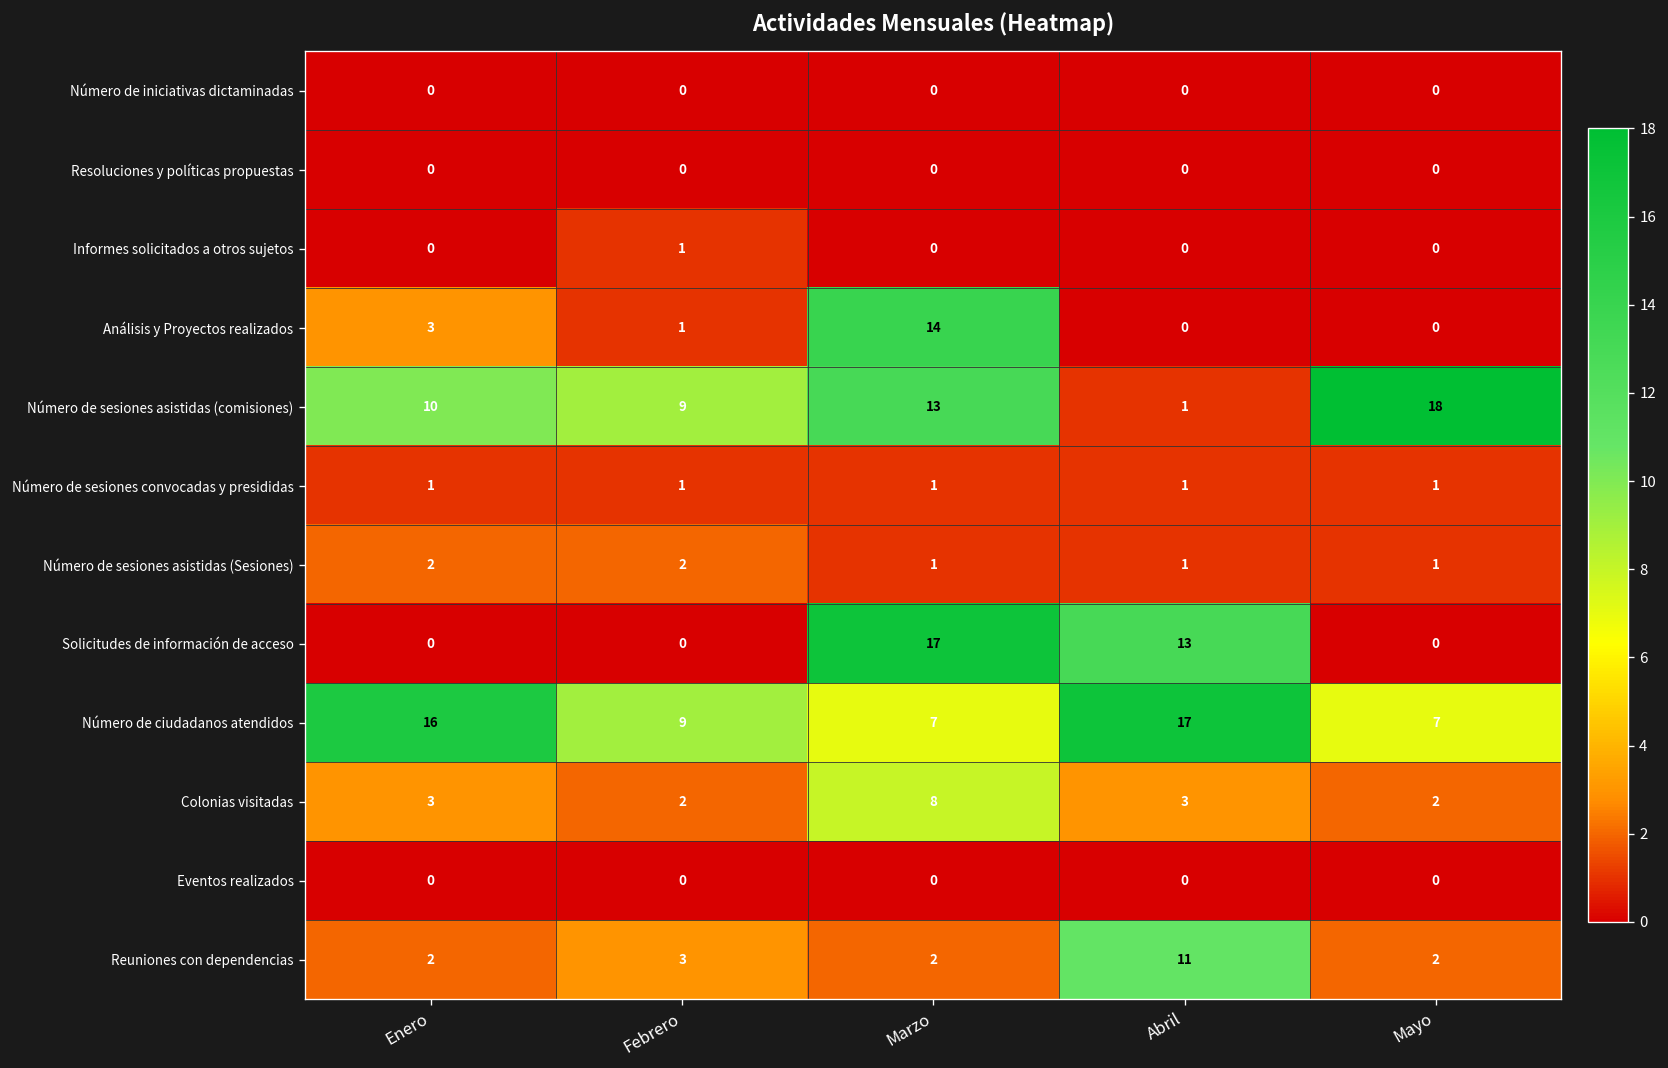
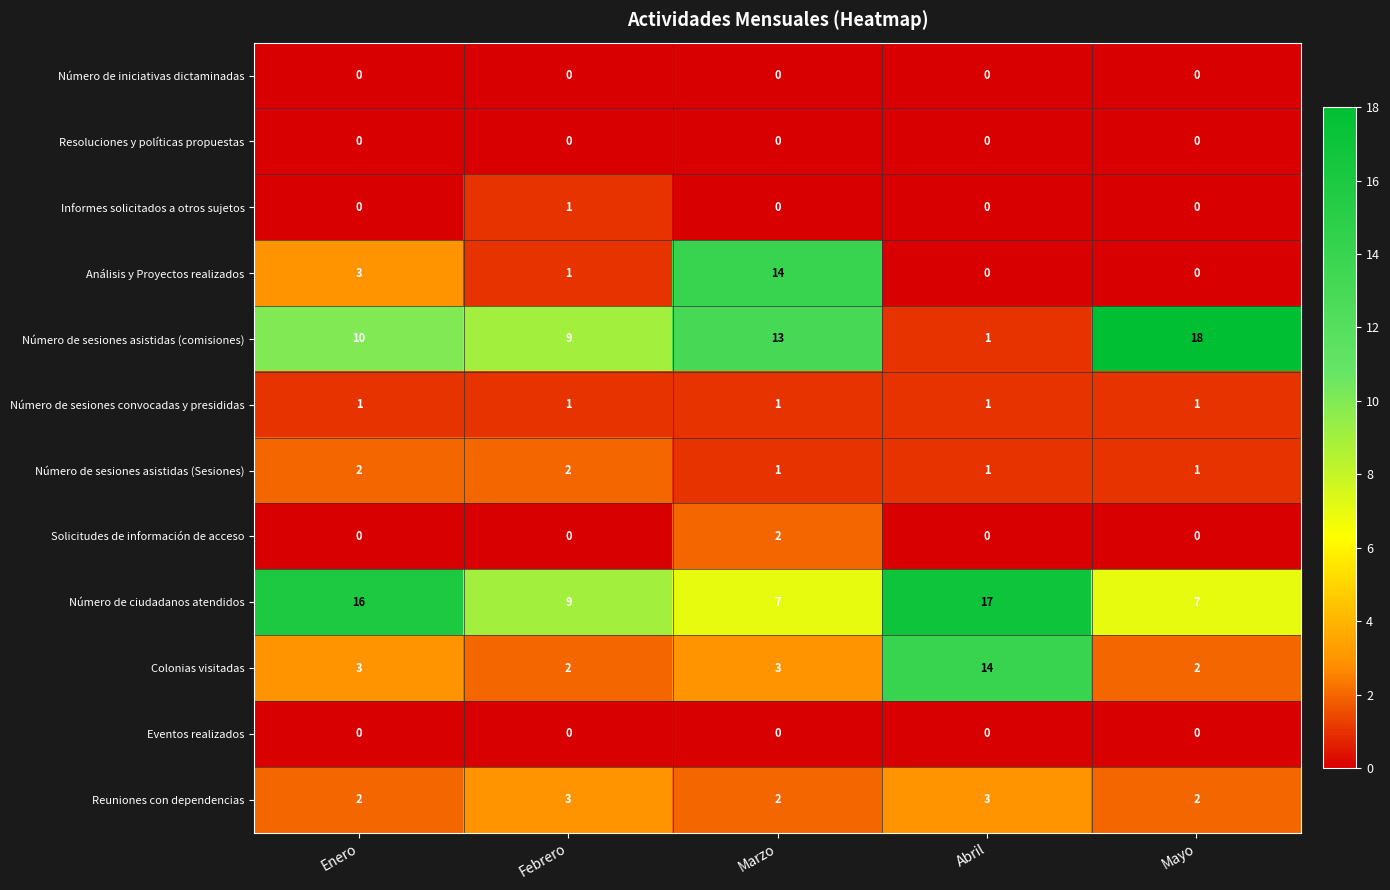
Solicitudes de información de acceso, Marzo: 17 -> 2
Solicitudes de información de acceso, Abril: 13 -> 0
Colonias visitadas, Marzo: 8 -> 3
Colonias visitadas, Abril: 3 -> 14
Reuniones con dependencias, Abril: 11 -> 3
